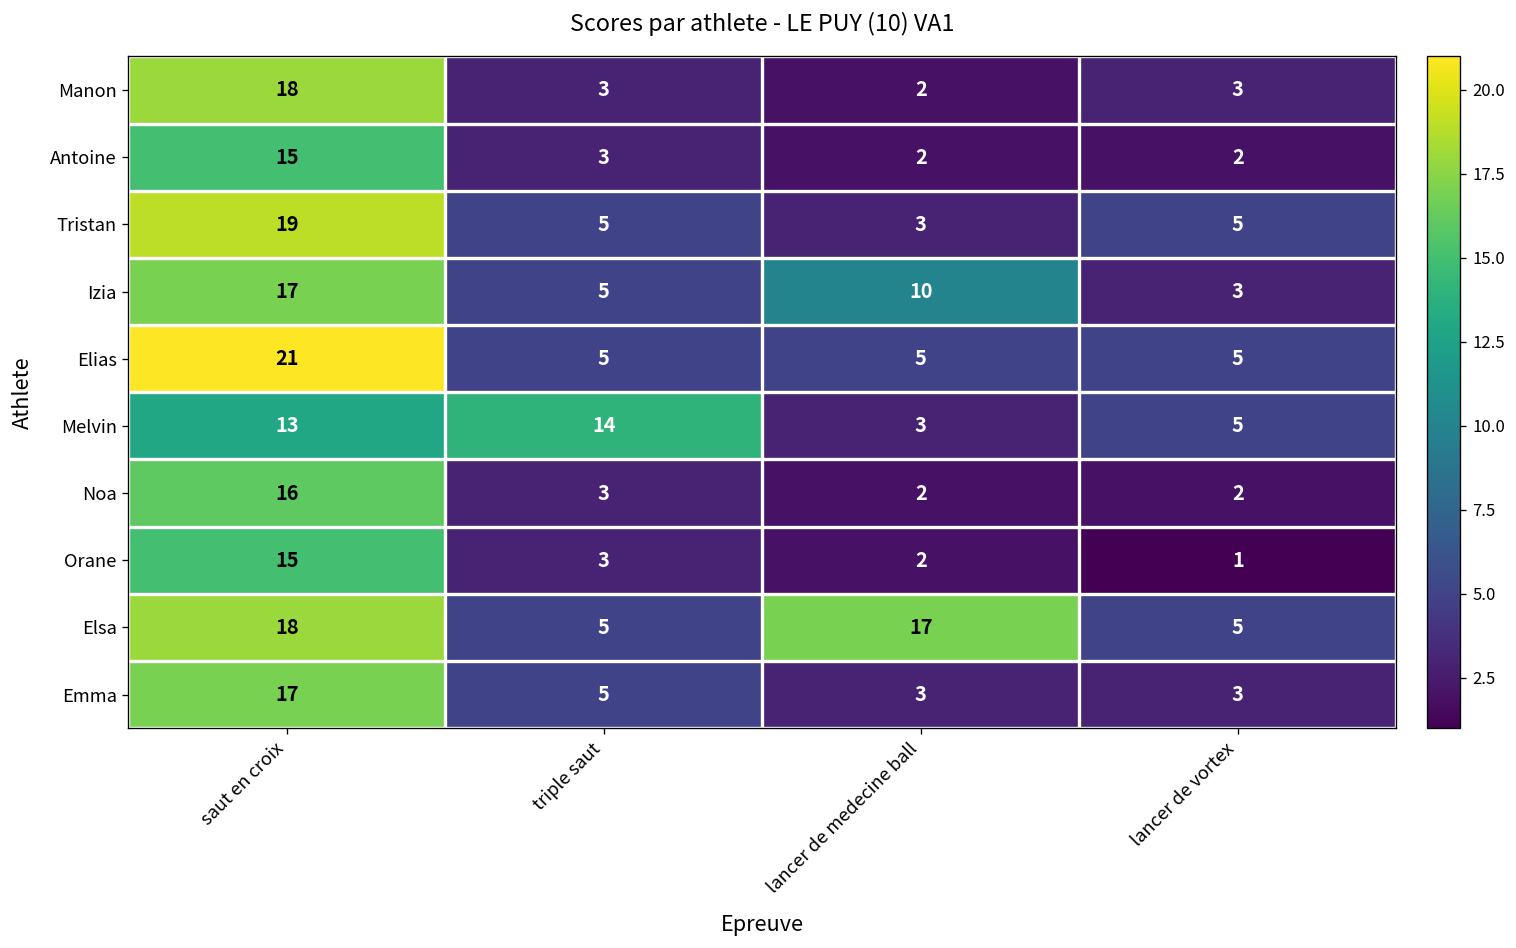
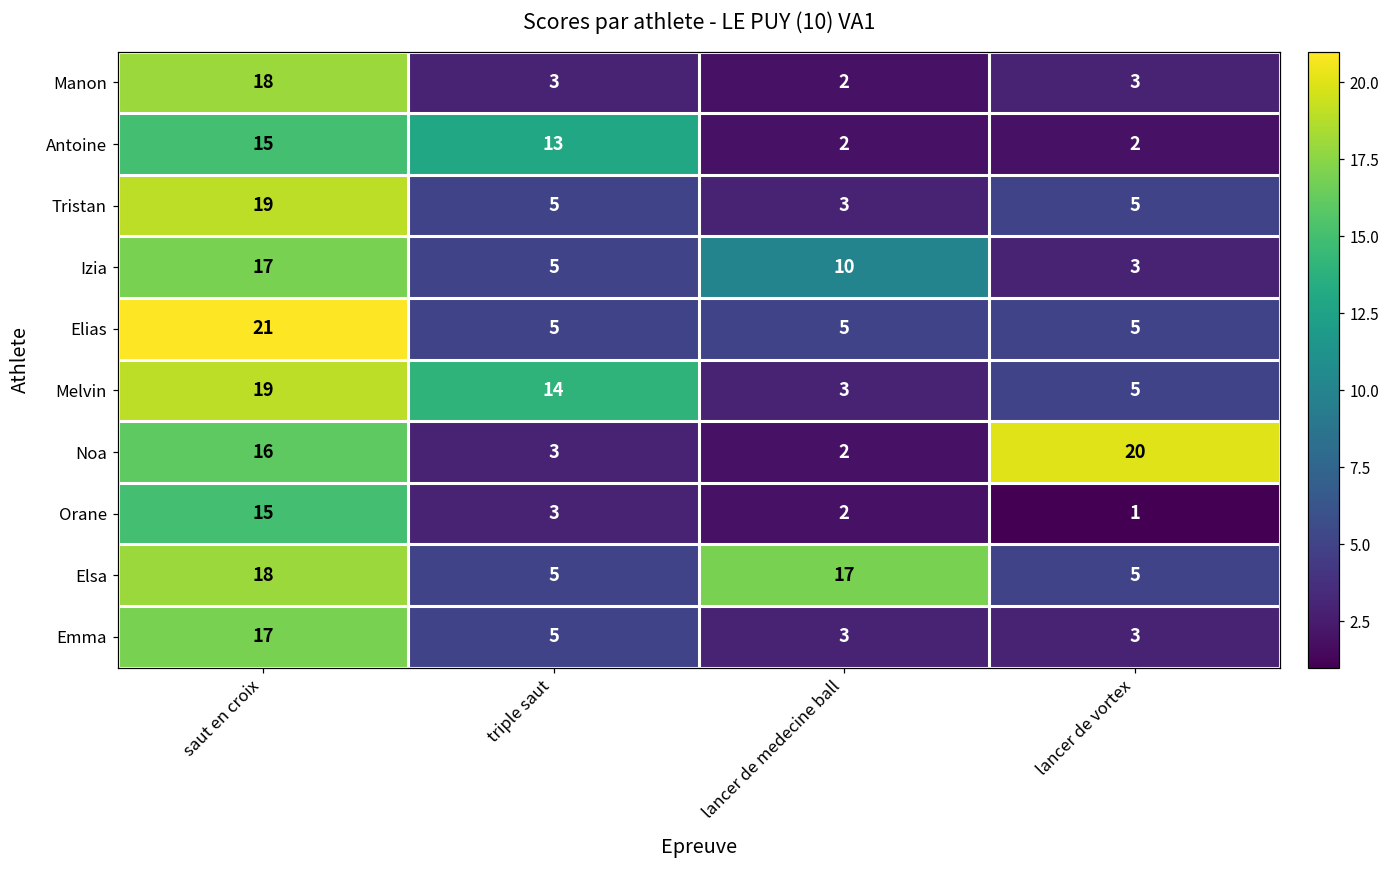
Antoine, triple saut: 3 -> 13
Melvin, saut en croix: 13 -> 19
Noa, lancer de vortex: 2 -> 20
